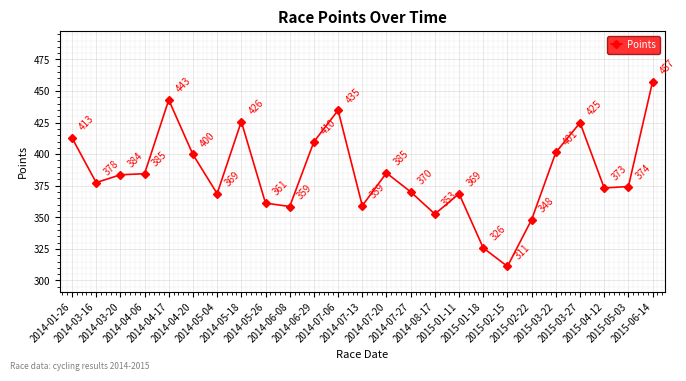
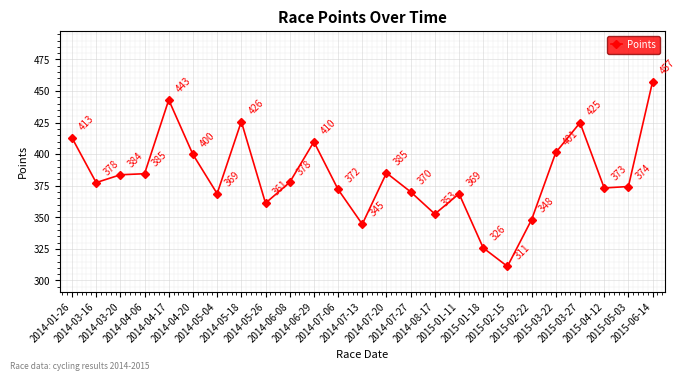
2014-06-08: 359 -> 378
2014-07-06: 435 -> 372
2014-07-13: 359 -> 345
